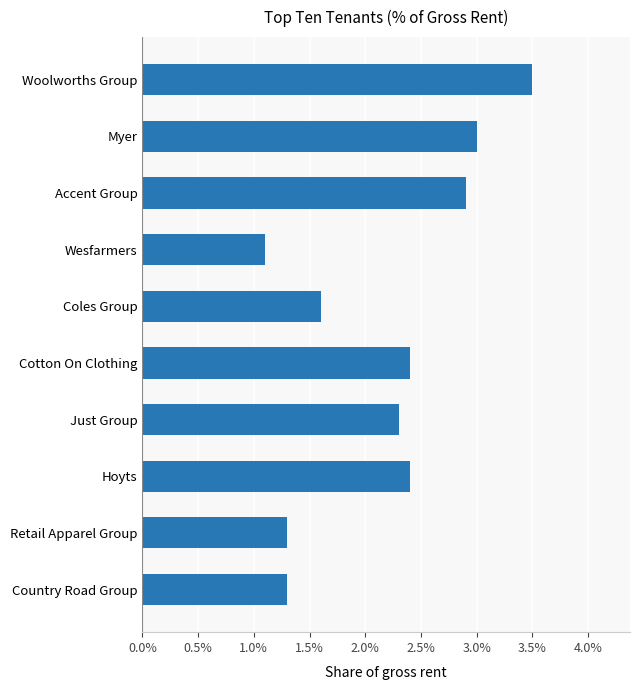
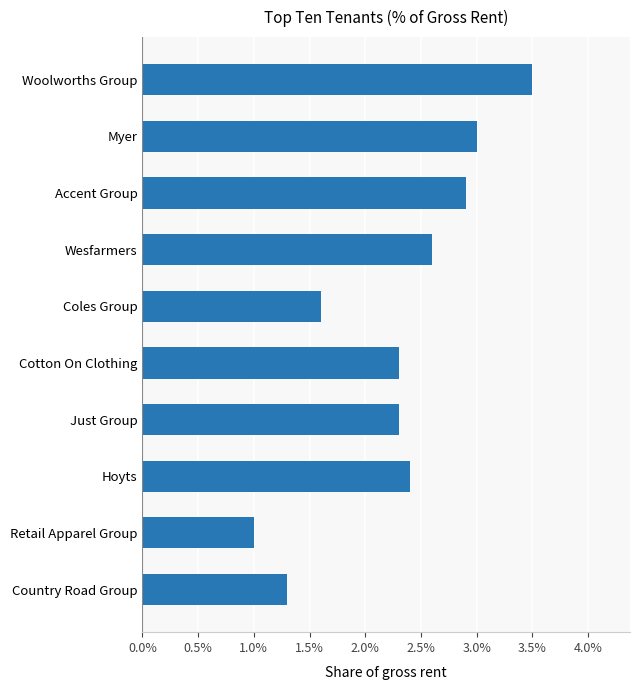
Wesfarmers: 1.10% -> 2.60%
Cotton On Clothing: 2.40% -> 2.30%
Retail Apparel Group: 1.30% -> 1.00%
